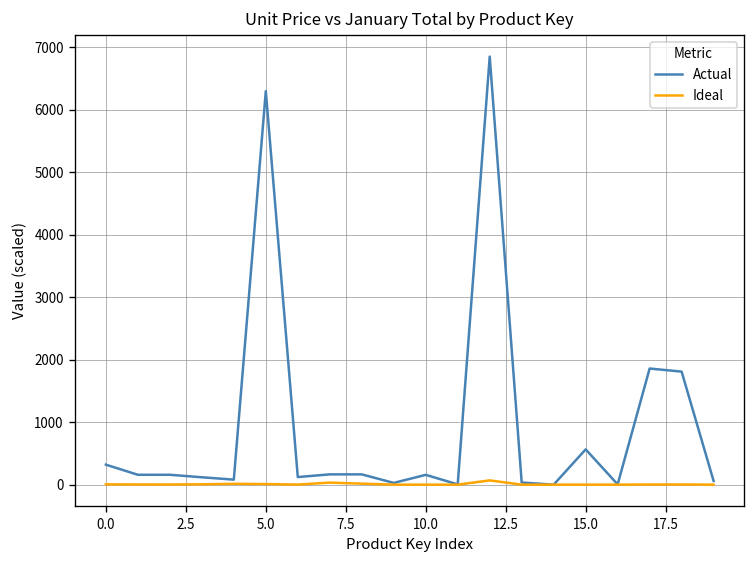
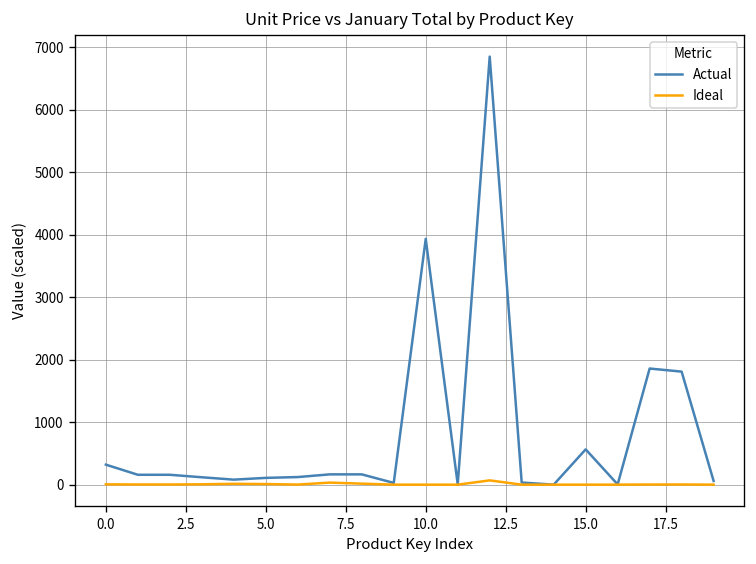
Actual, 5.0: 6300 -> 100
Actual, 10.0: 200 -> 3900
